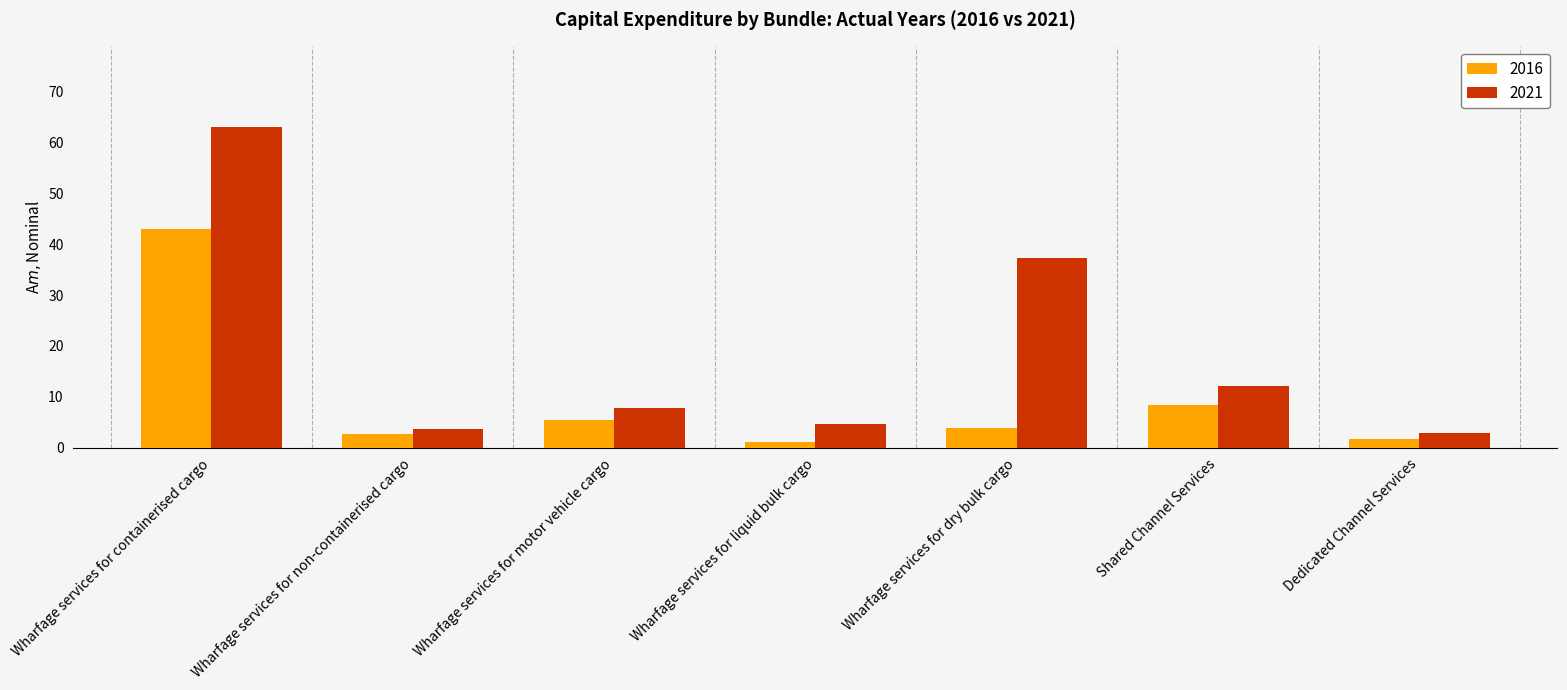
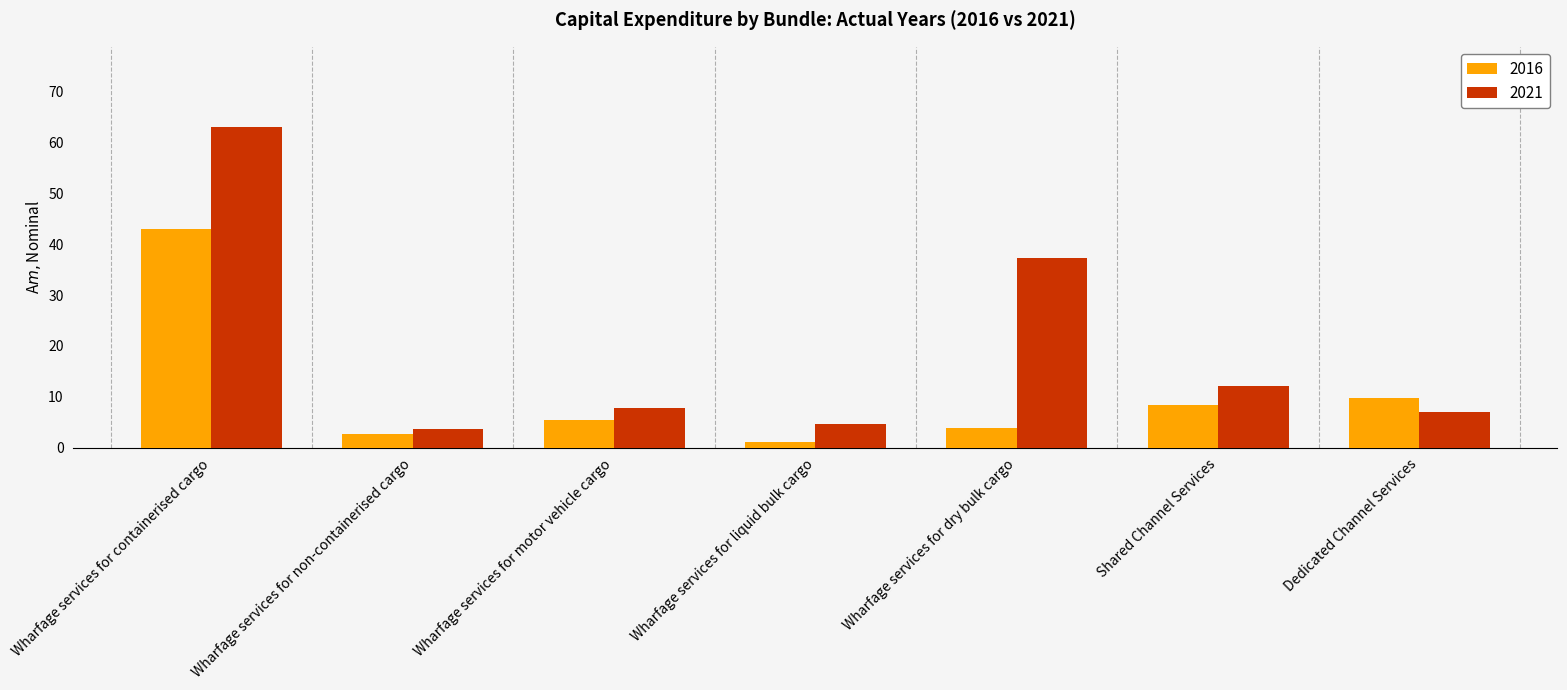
2016, Dedicated Channel Services: 2 -> 10
2021, Dedicated Channel Services: 3 -> 7
